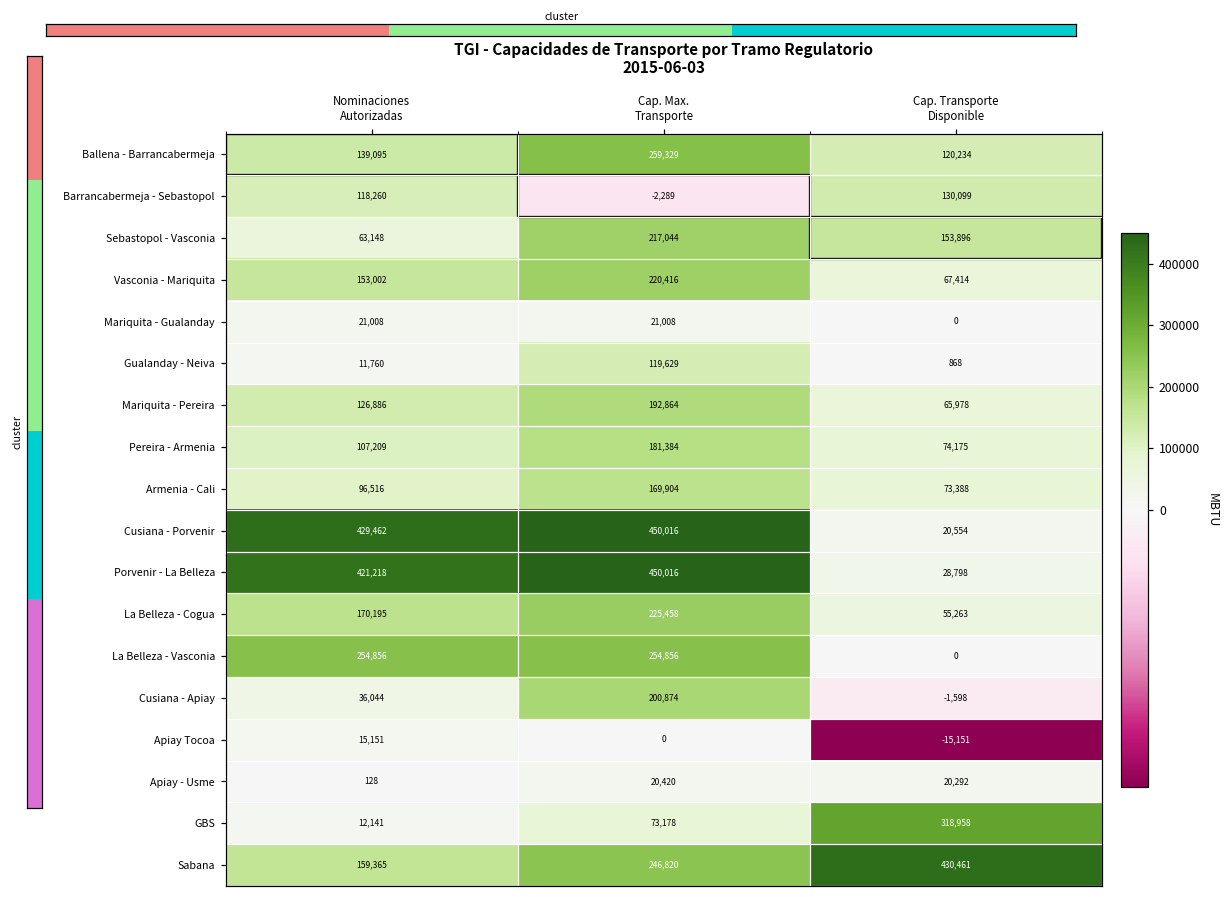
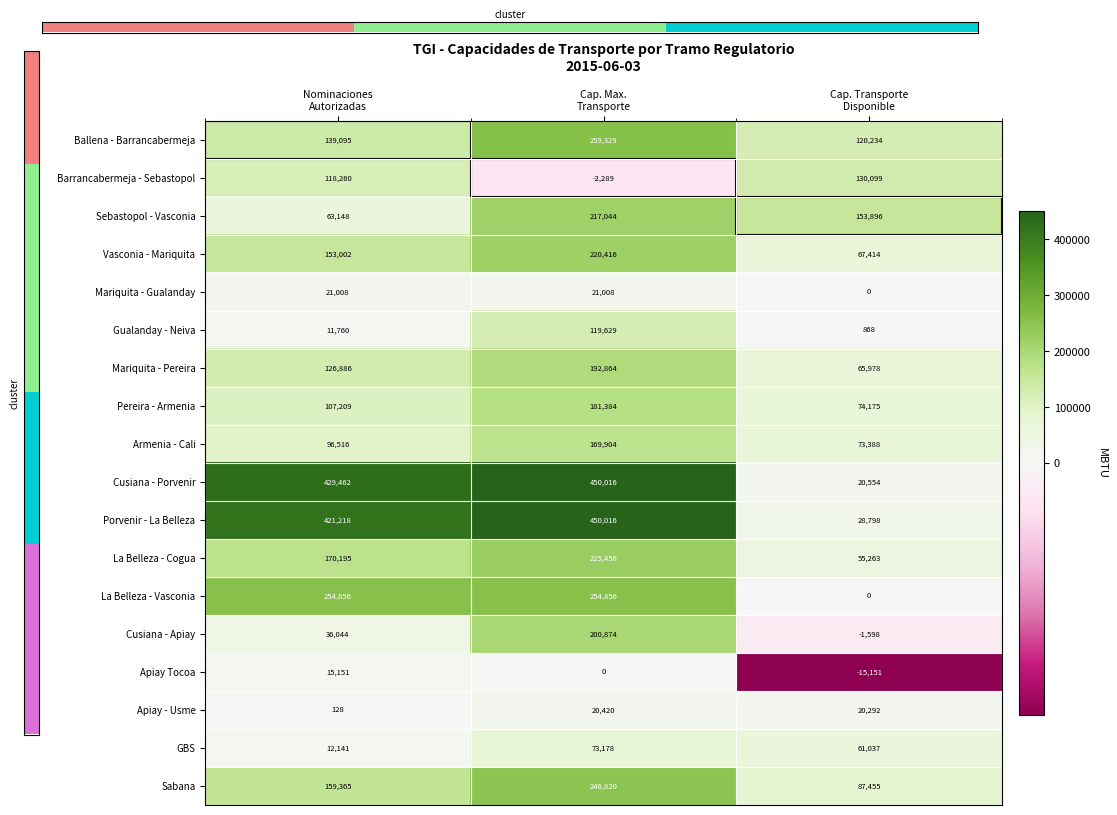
TGI - Capacidades de Transporte por Tramo Regulatorio 2015-06-03, GBS, Cap. Transporte Disponible: 318,958 -> 61,037
TGI - Capacidades de Transporte por Tramo Regulatorio 2015-06-03, Sabana, Cap. Transporte Disponible: 430,461 -> 87,455
